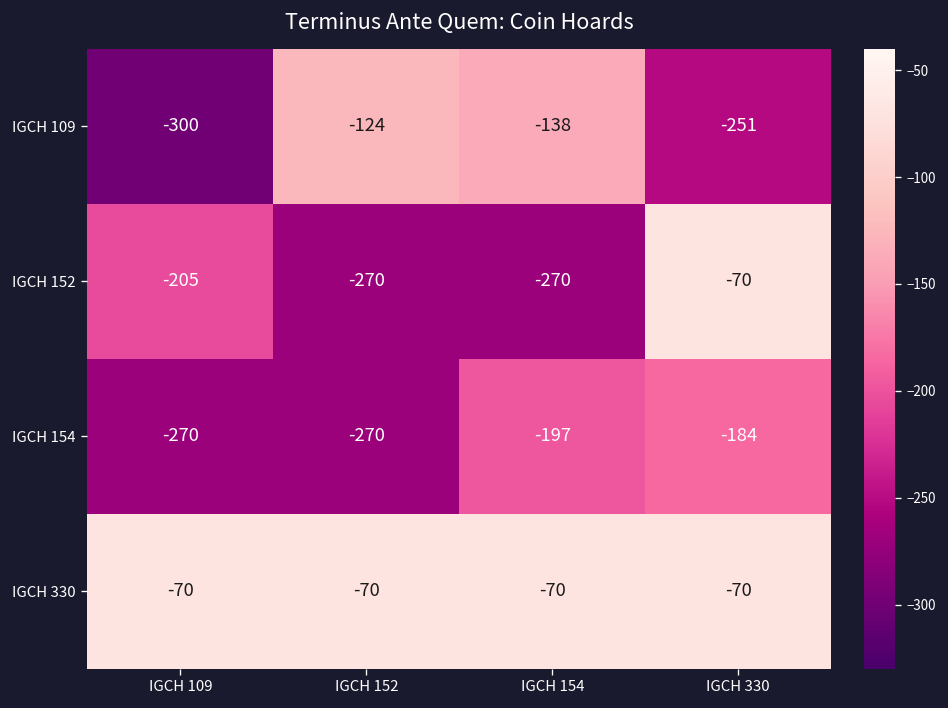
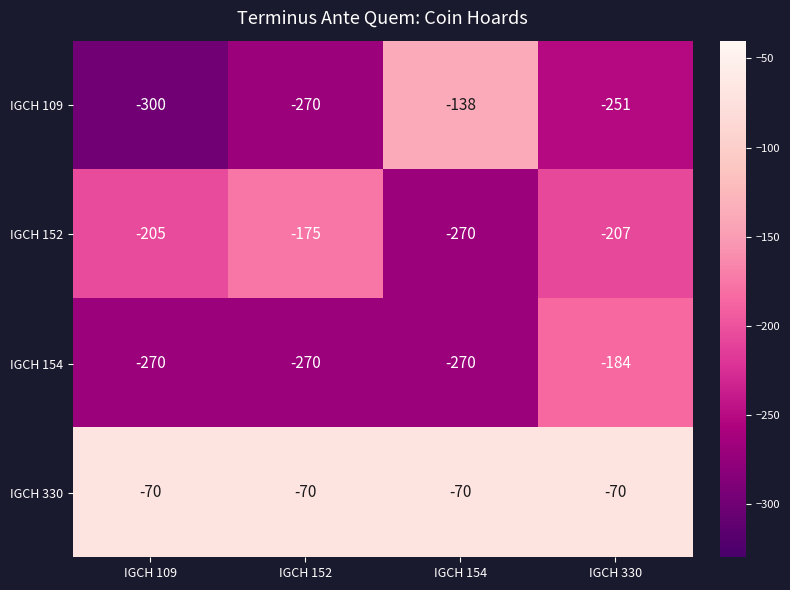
IGCH 109, IGCH 152: -124 -> -270
IGCH 152, IGCH 152: -270 -> -175
IGCH 152, IGCH 330: -70 -> -207
IGCH 154, IGCH 154: -197 -> -270
